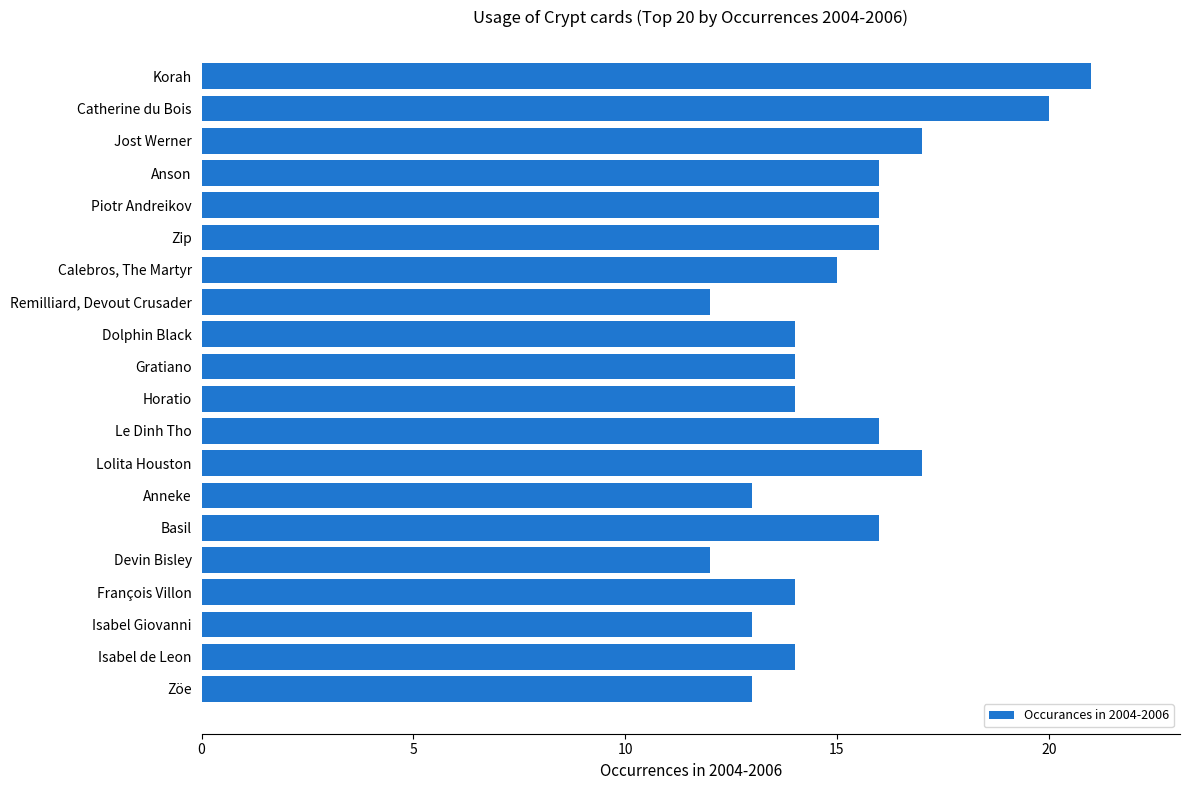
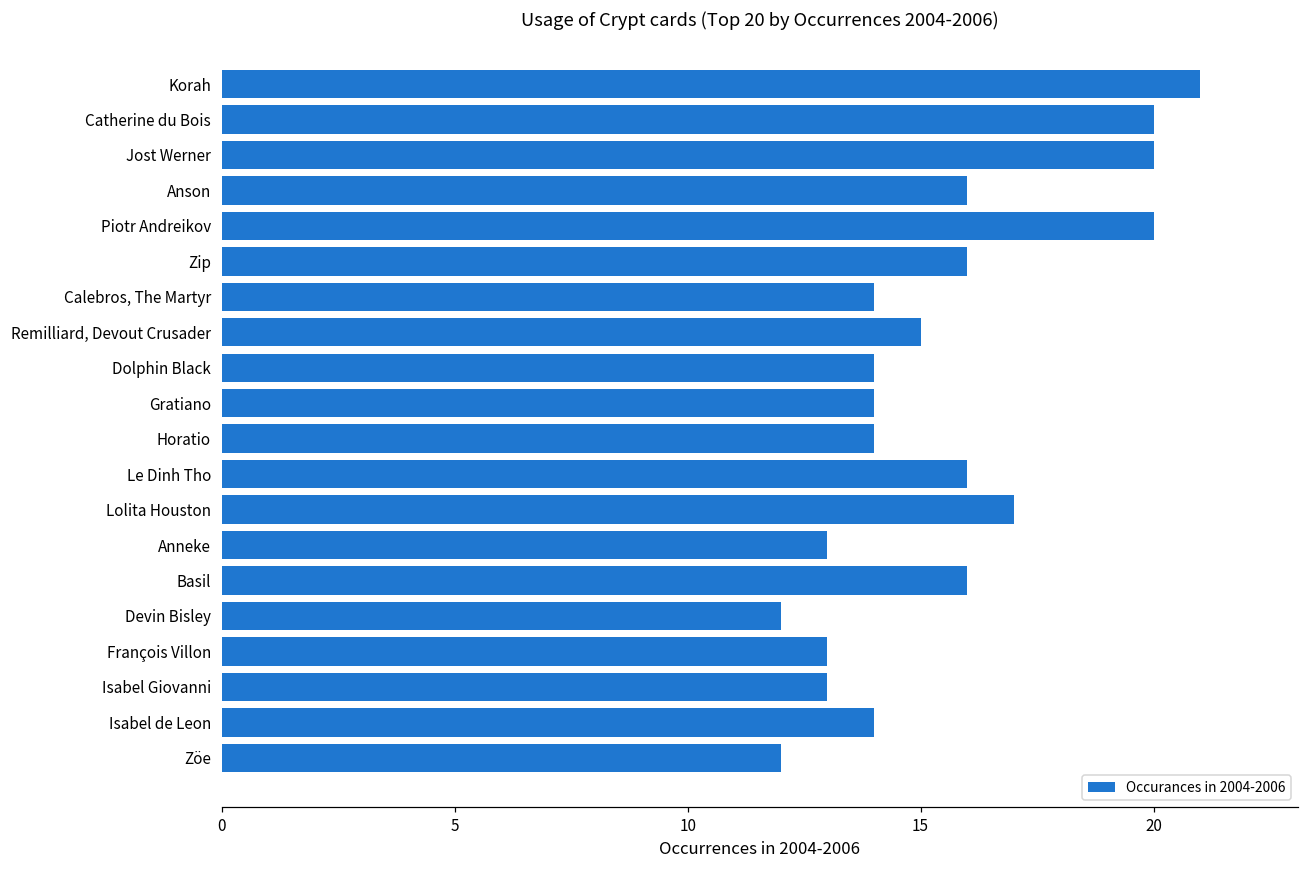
Jost Werner: 17 -> 20
Piotr Andreikov: 16 -> 20
Calebros, The Martyr: 15 -> 14
Remilliard, Devout Crusader: 12 -> 15
François Villon: 14 -> 13
Zöe: 13 -> 12
